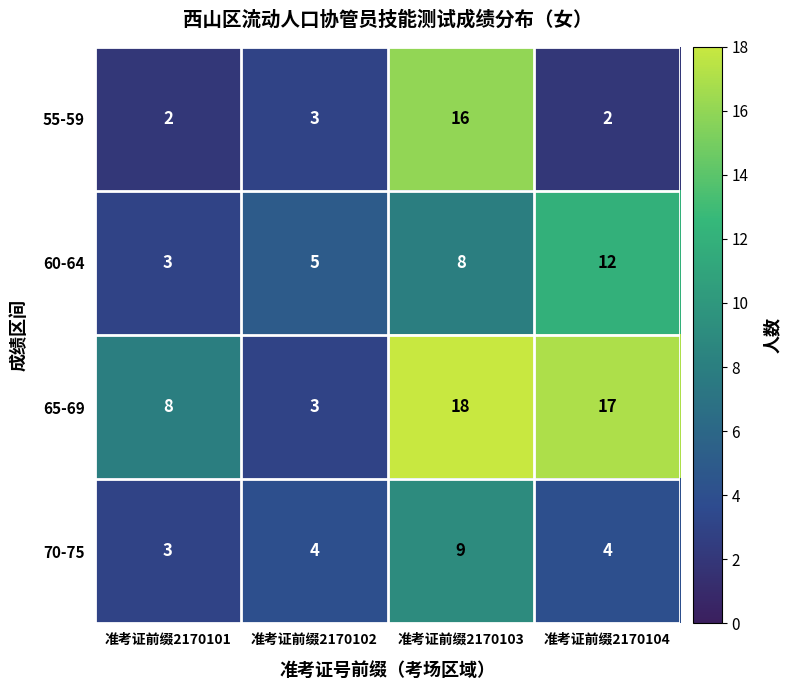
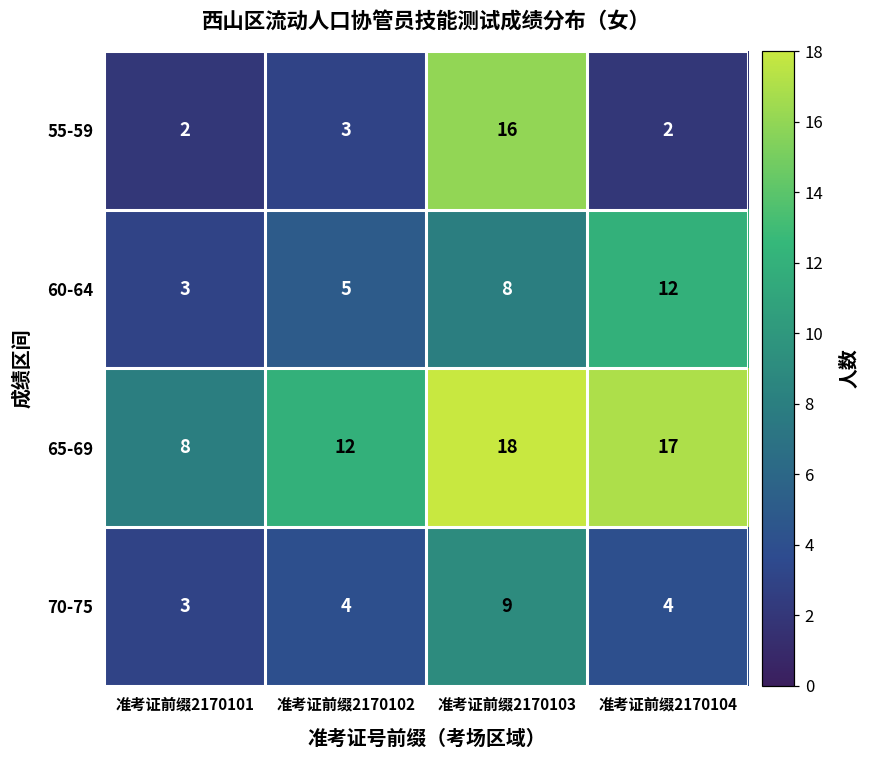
65-69, 准考证前缀2170102: 3 -> 12
